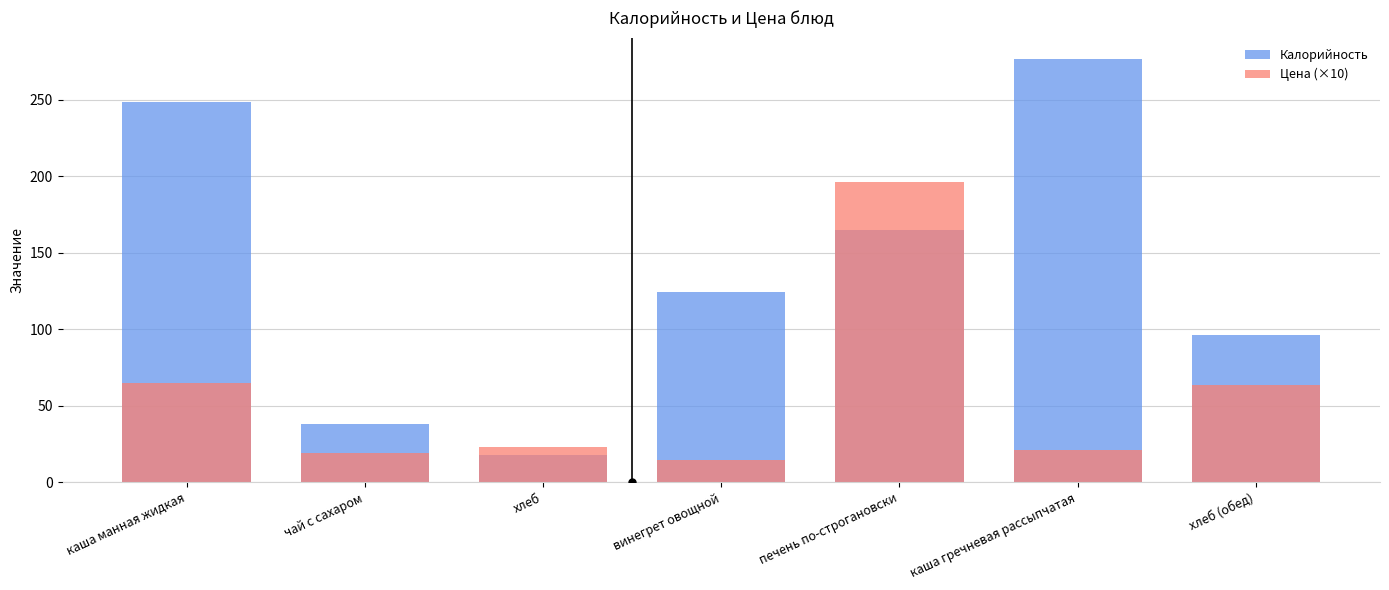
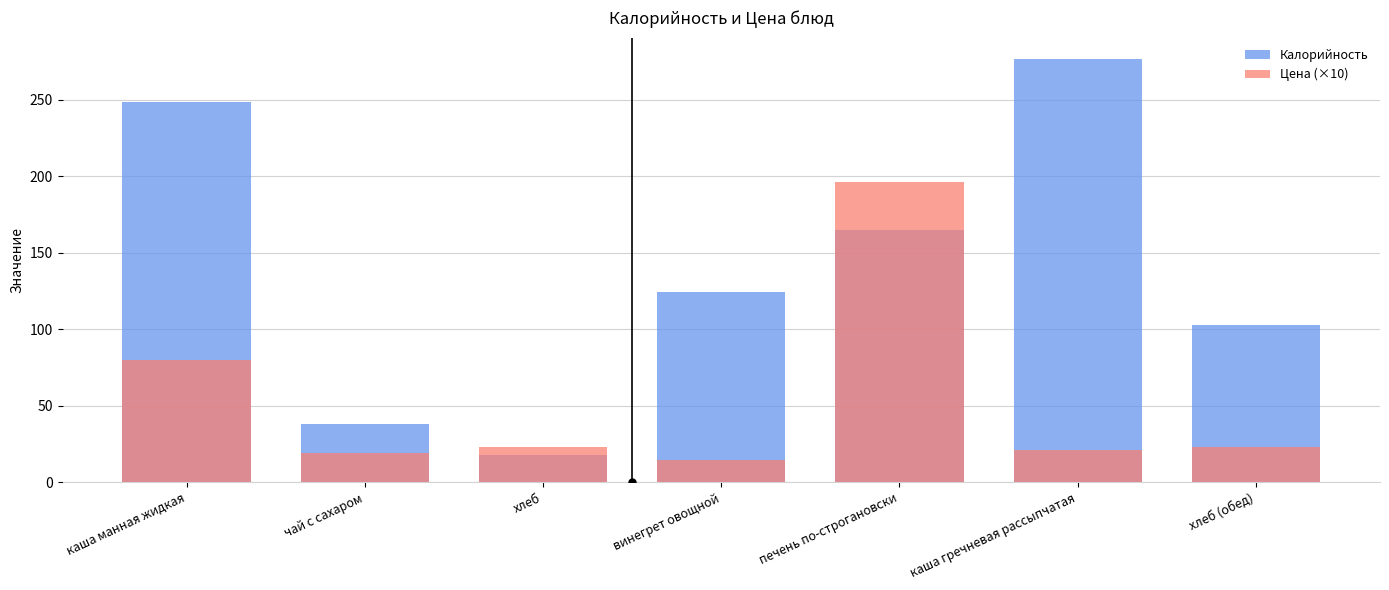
Цена (×10), каша манная жидкая: 65 -> 80
Калорийность, хлеб (обед): 96 -> 103
Цена (×10), хлеб (обед): 64 -> 23
